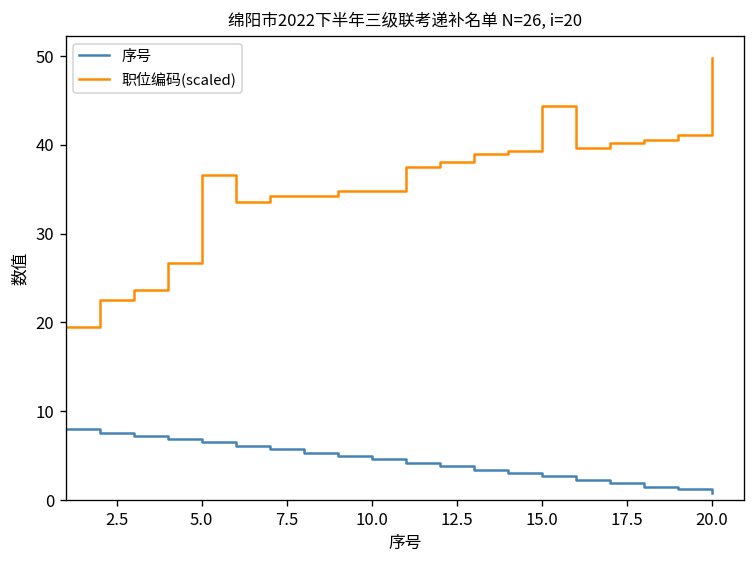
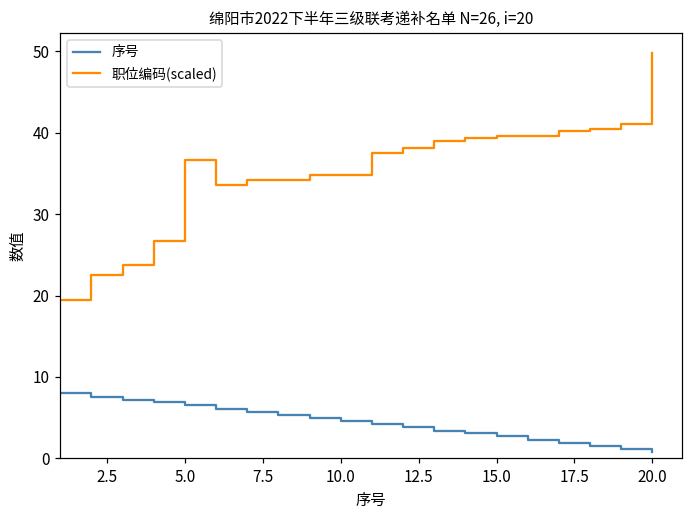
职位编码(scaled), 15.0: 44 -> 40
